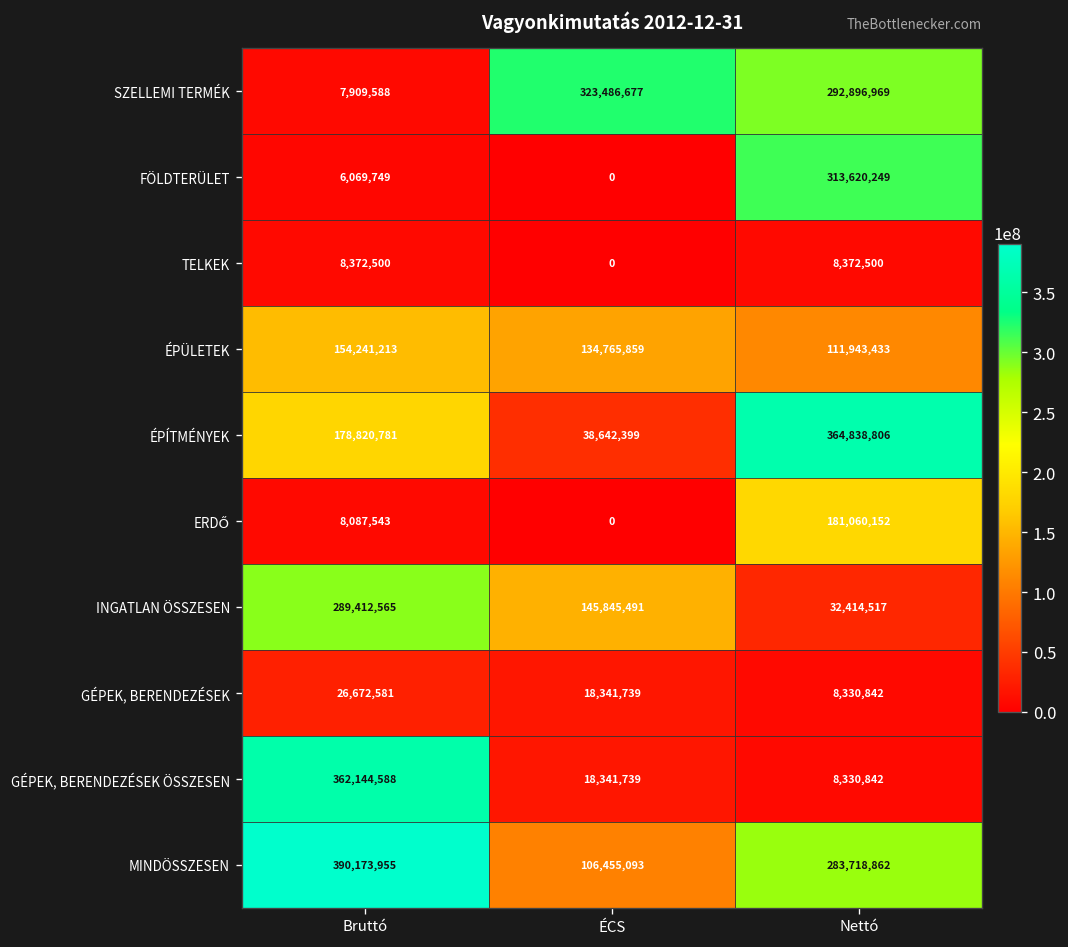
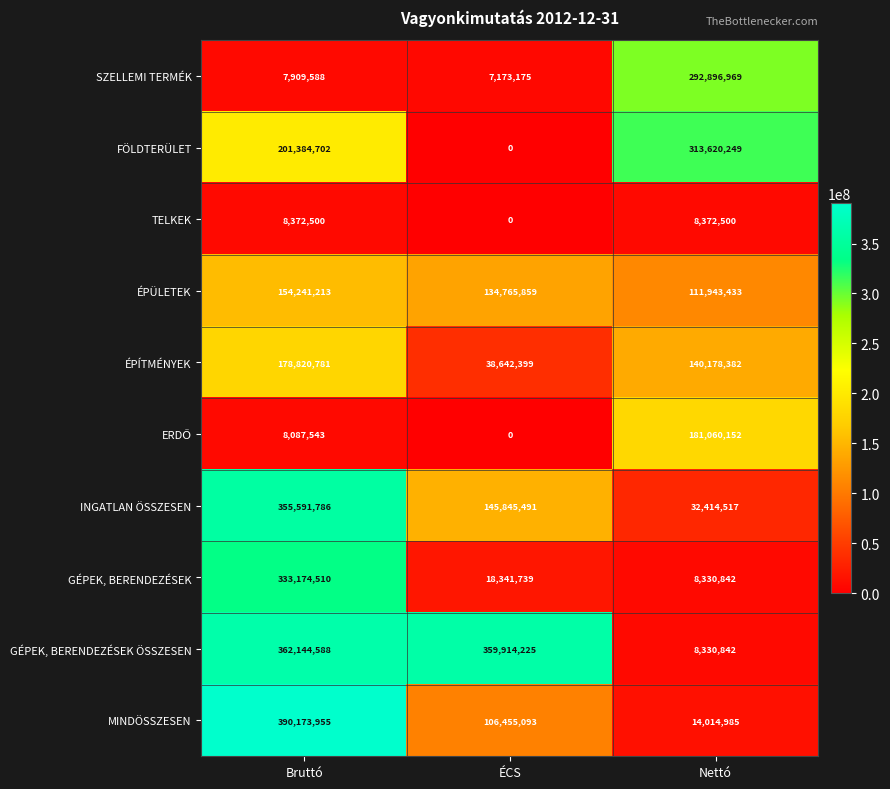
SZELLEMI TERMÉK, ÉCS: 323,486,677 -> 7,173,175
FÖLDTERÜLET, Bruttó: 6,069,749 -> 201,384,702
ÉPÍTMÉNYEK, Nettó: 364,838,806 -> 140,178,382
INGATLAN ÖSSZESEN, Bruttó: 289,412,565 -> 355,591,786
GÉPEK, BERENDEZÉSEK, Bruttó: 26,672,581 -> 333,174,510
GÉPEK, BERENDEZÉSEK ÖSSZESEN, ÉCS: 18,341,739 -> 359,914,225
MINDÖSSZESEN, Nettó: 283,718,862 -> 14,014,985
